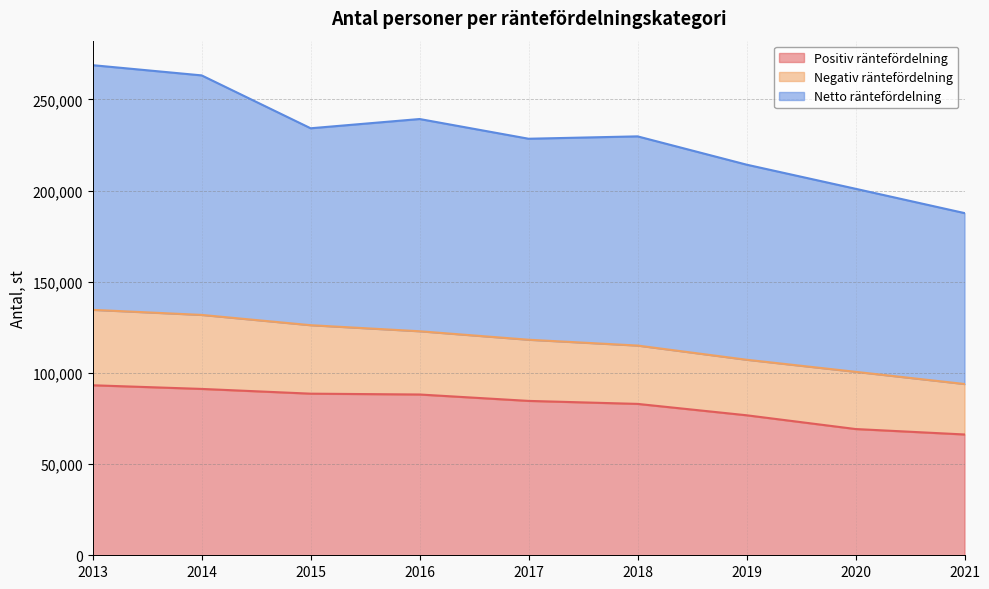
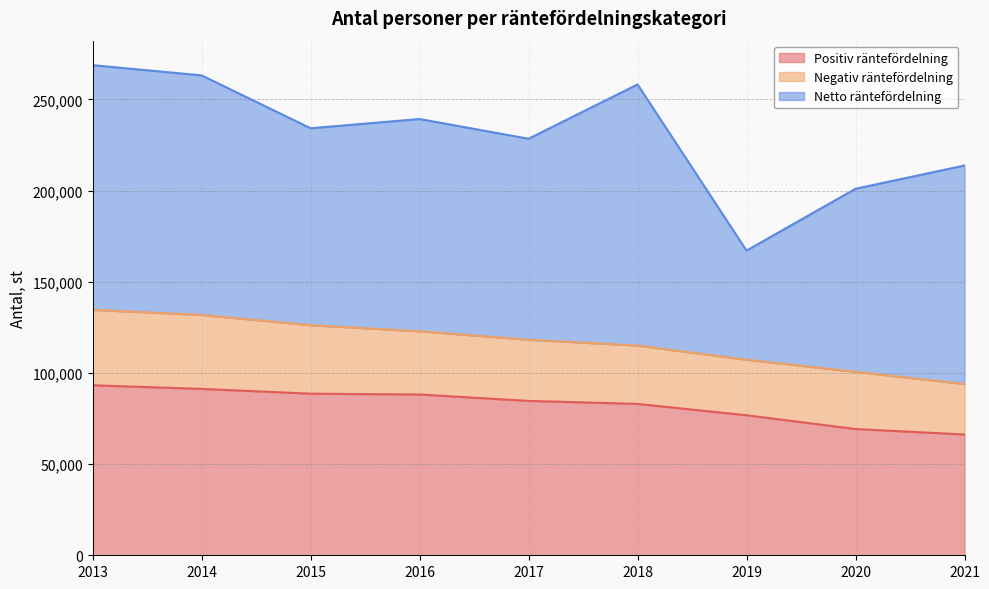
Netto räntefördelning, 2018: 115,000 -> 143,000
Netto räntefördelning, 2019: 107,000 -> 60,000
Netto räntefördelning, 2021: 94,000 -> 120,000
